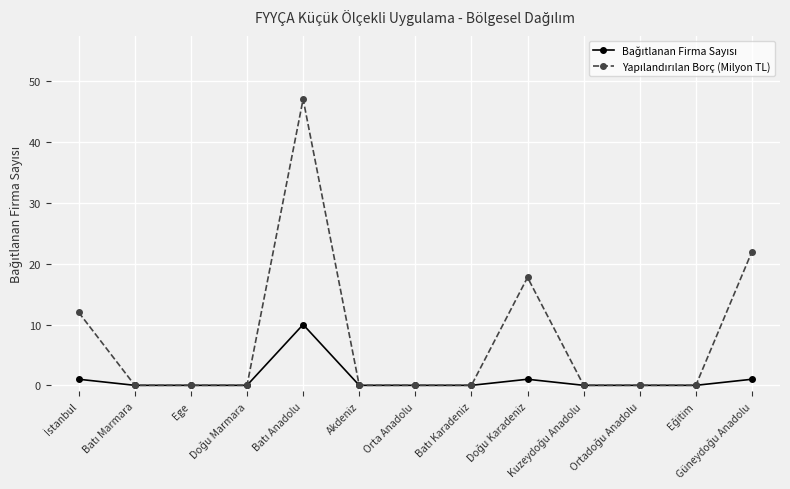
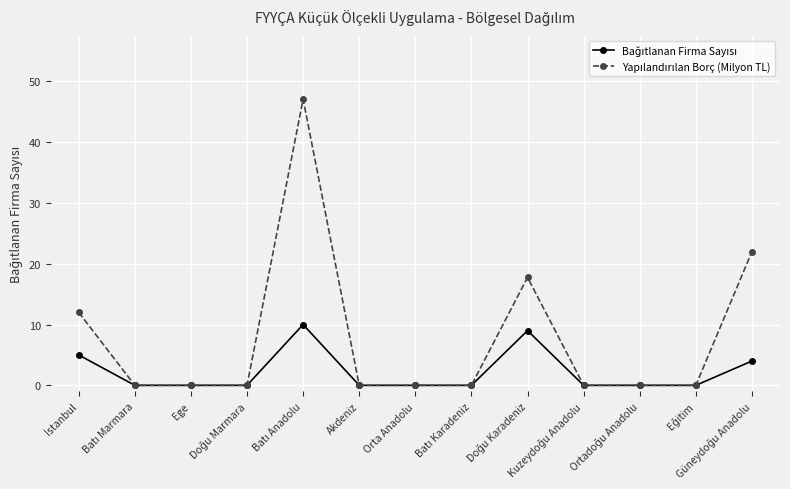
Bağıtlanan Firma Sayısı, İstanbul: 1 -> 5
Bağıtlanan Firma Sayısı, Doğu Karadeniz: 1 -> 9
Bağıtlanan Firma Sayısı, Güneydoğu Anadolu: 1 -> 4
